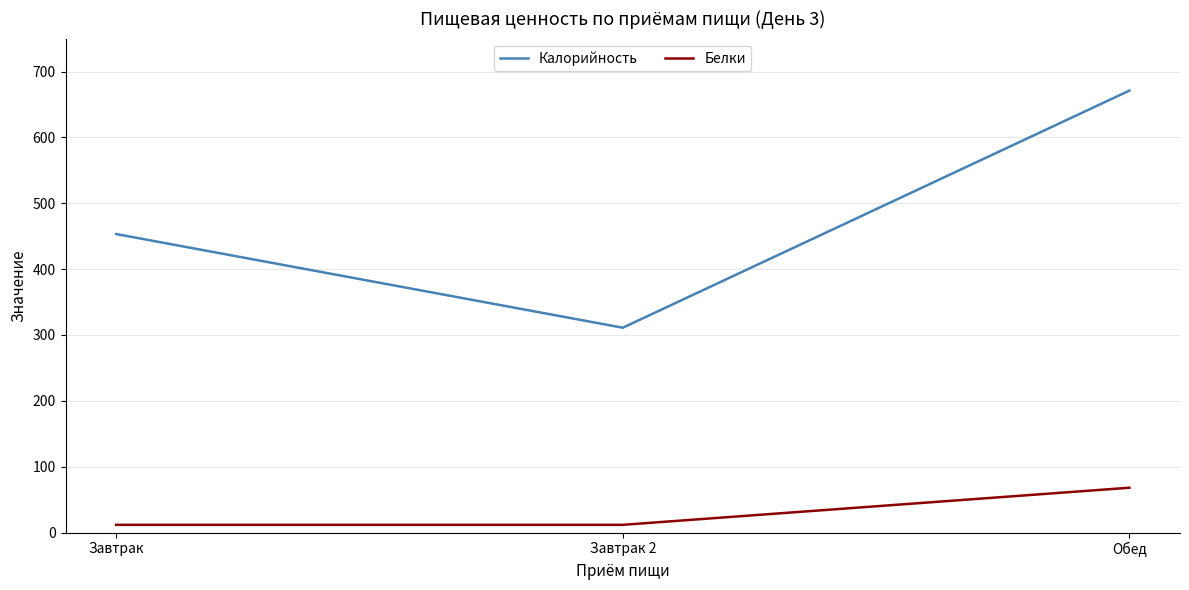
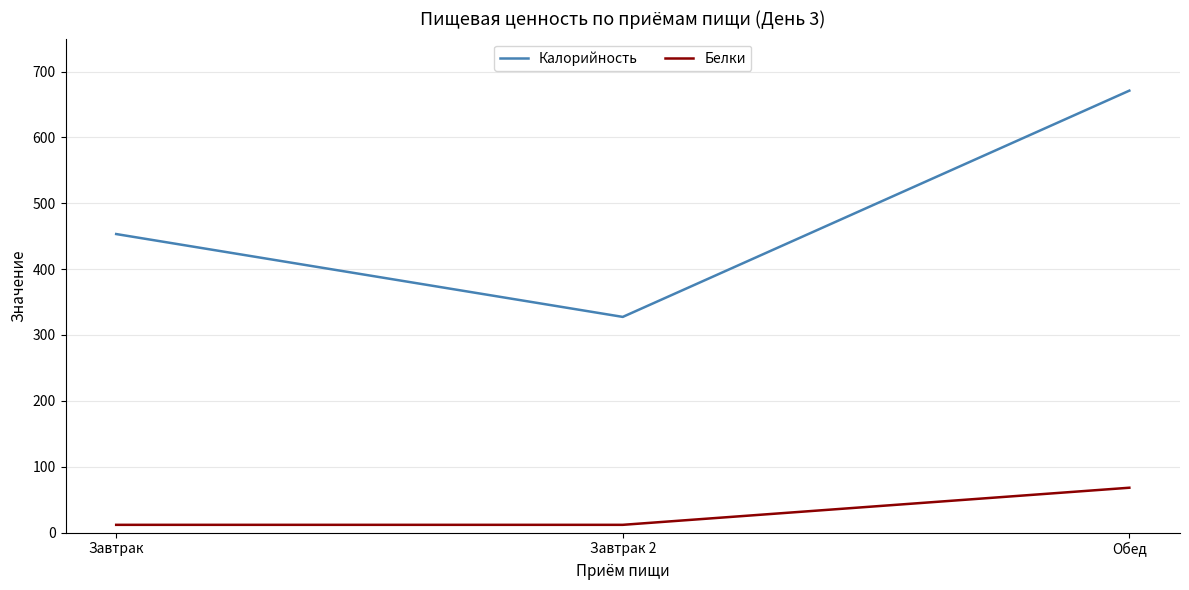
Калорийность, Завтрак 2: 310 -> 330
